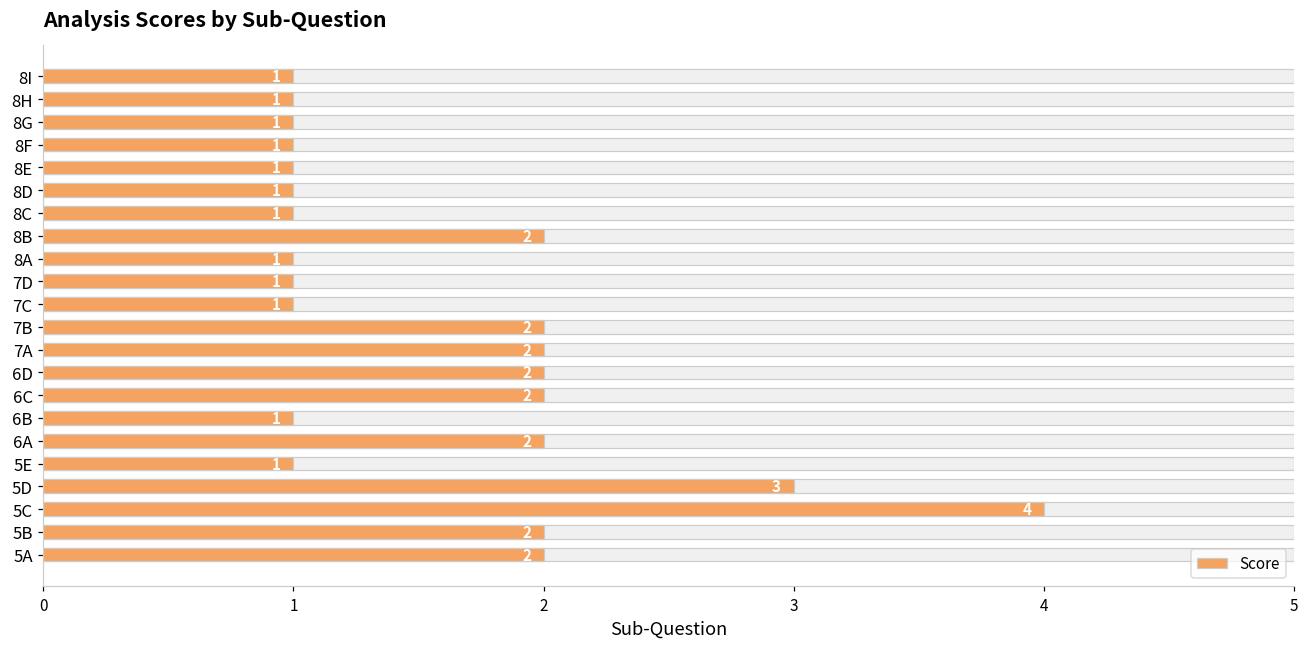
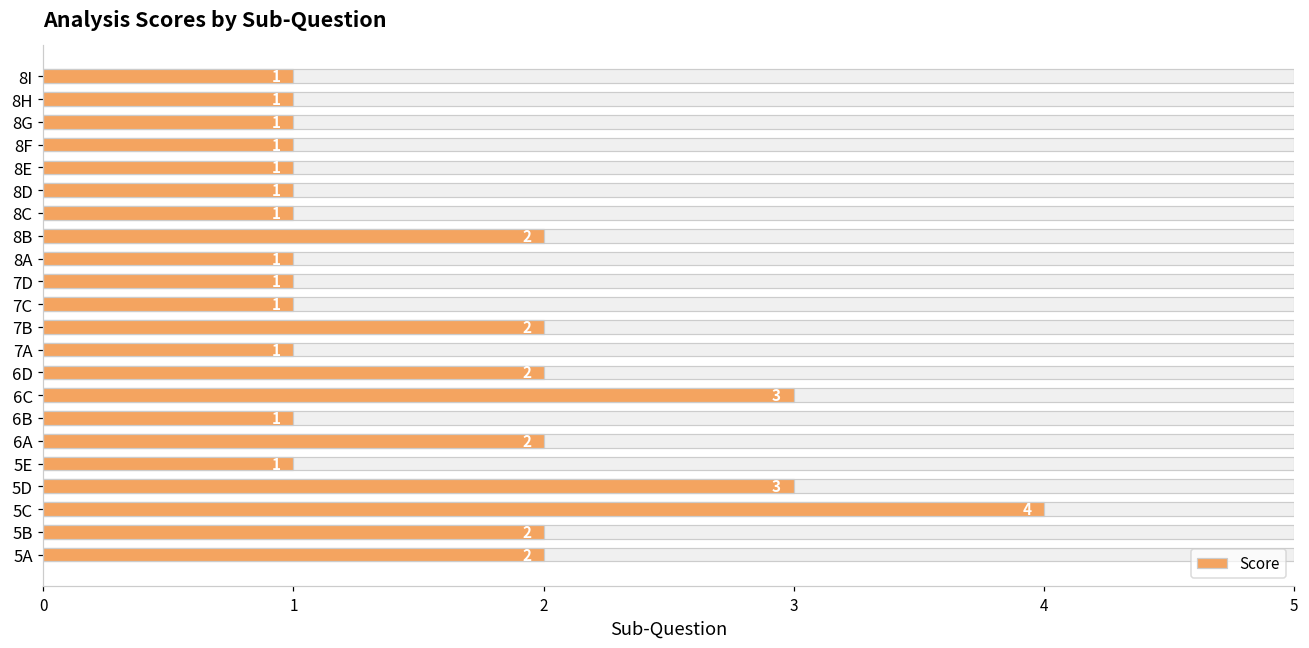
Score, 7A: 2 -> 1
Score, 6C: 2 -> 3
